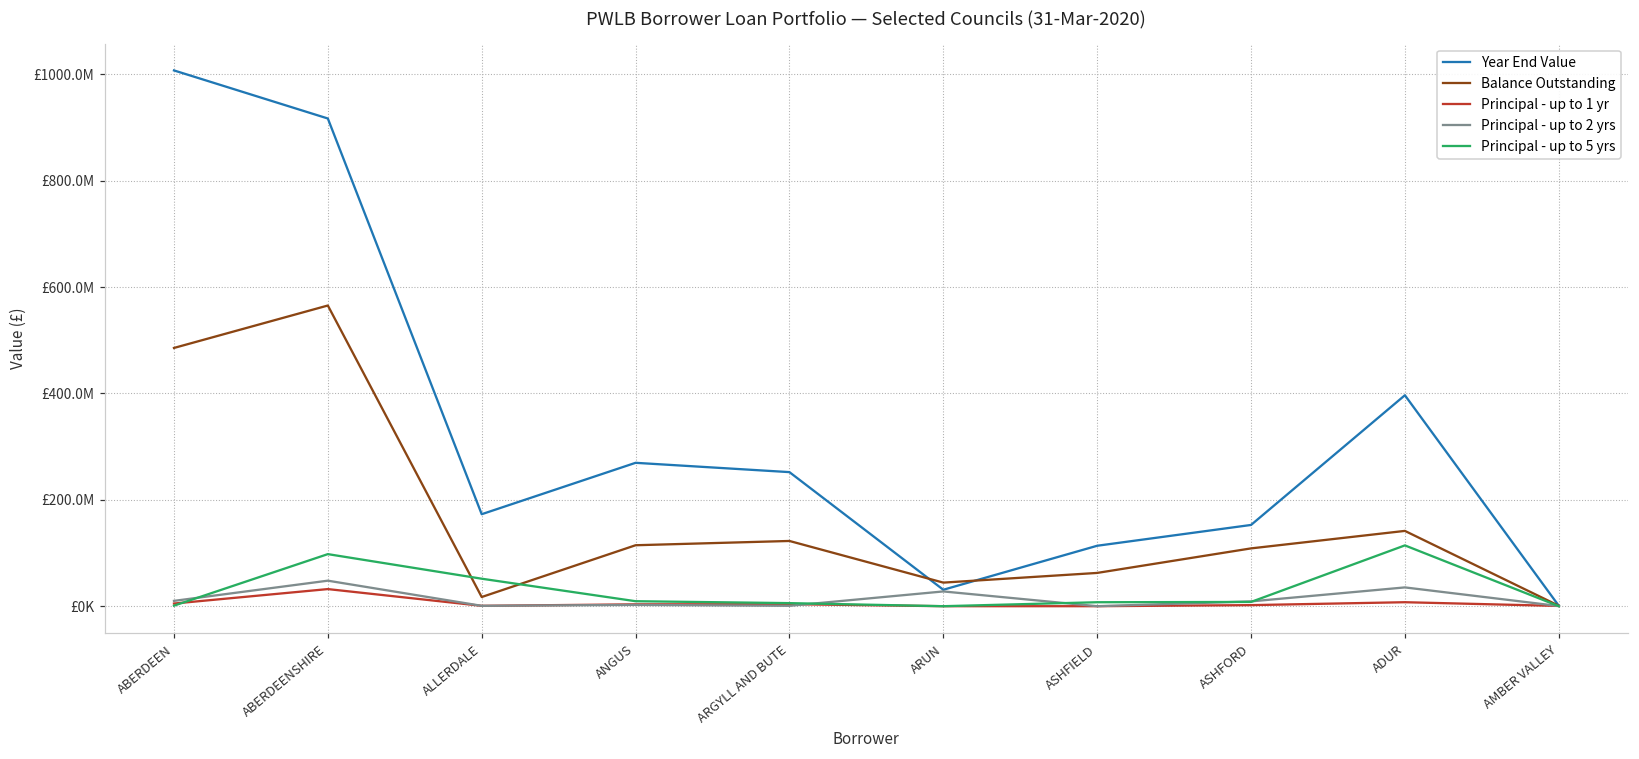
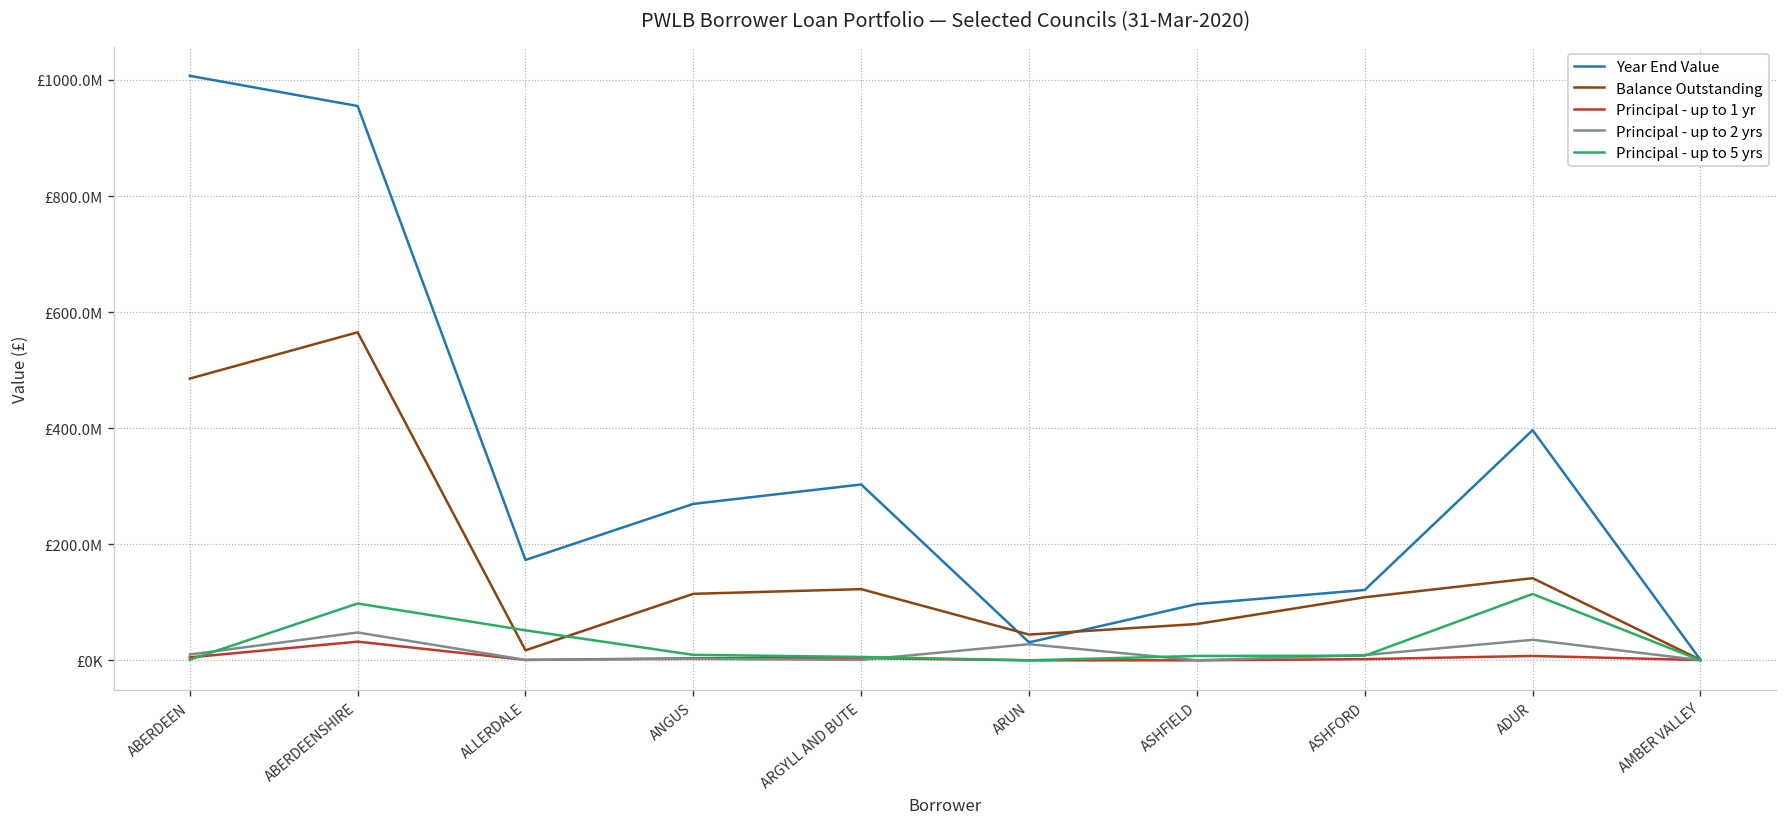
Year End Value, ABERDEENSHIRE: £920000000 -> £960000000
Year End Value, ARGYLL AND BUTE: £250000000 -> £300000000
Year End Value, ASHFIELD: £110000000 -> £100000000
Year End Value, ASHFORD: £150000000 -> £120000000
